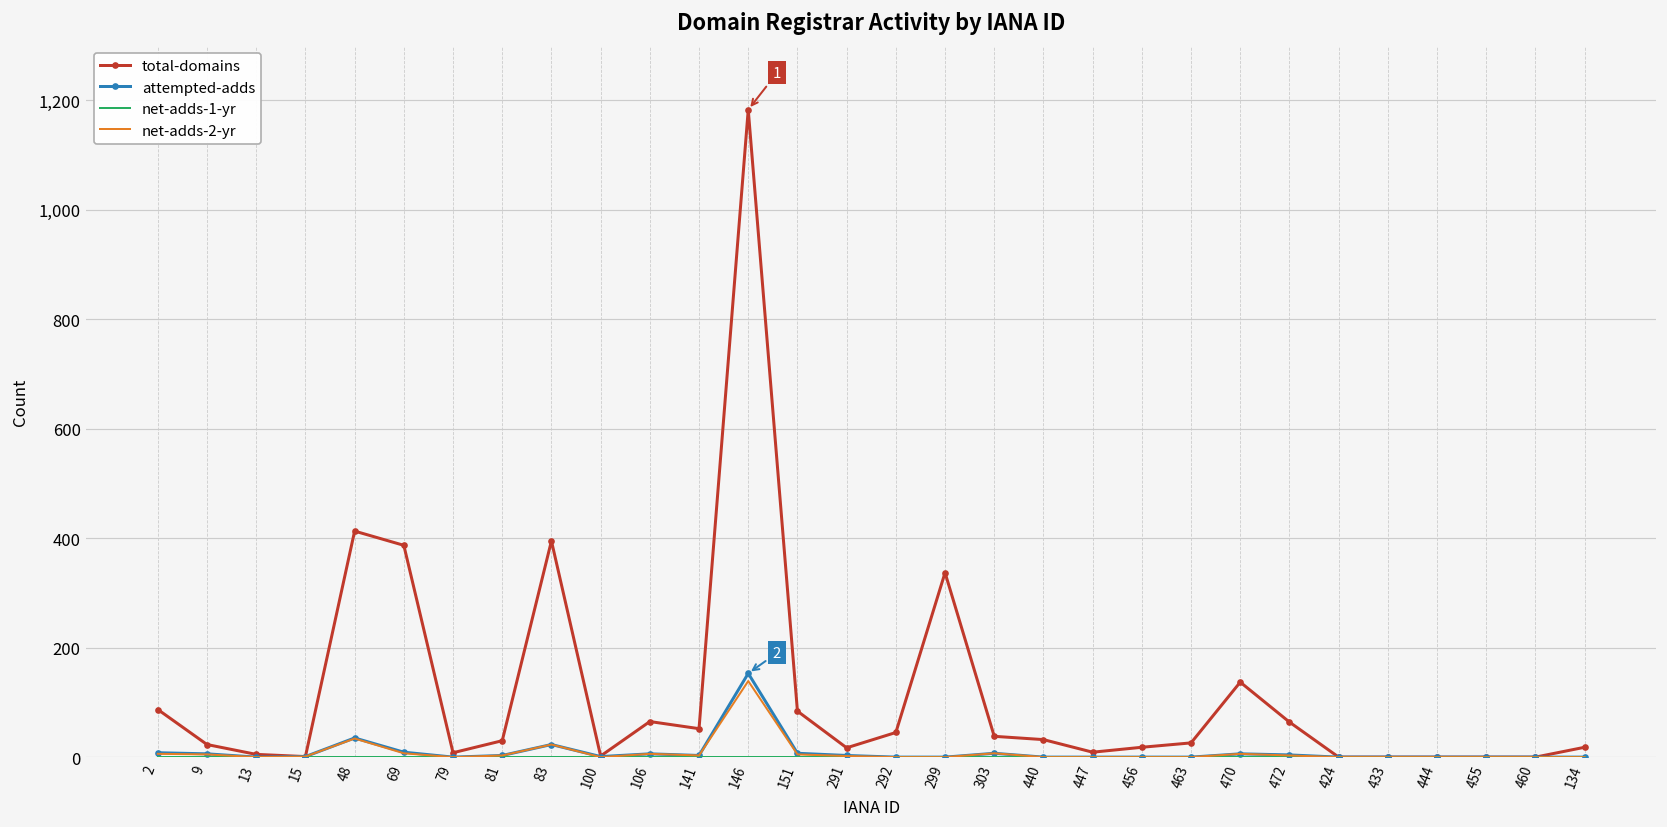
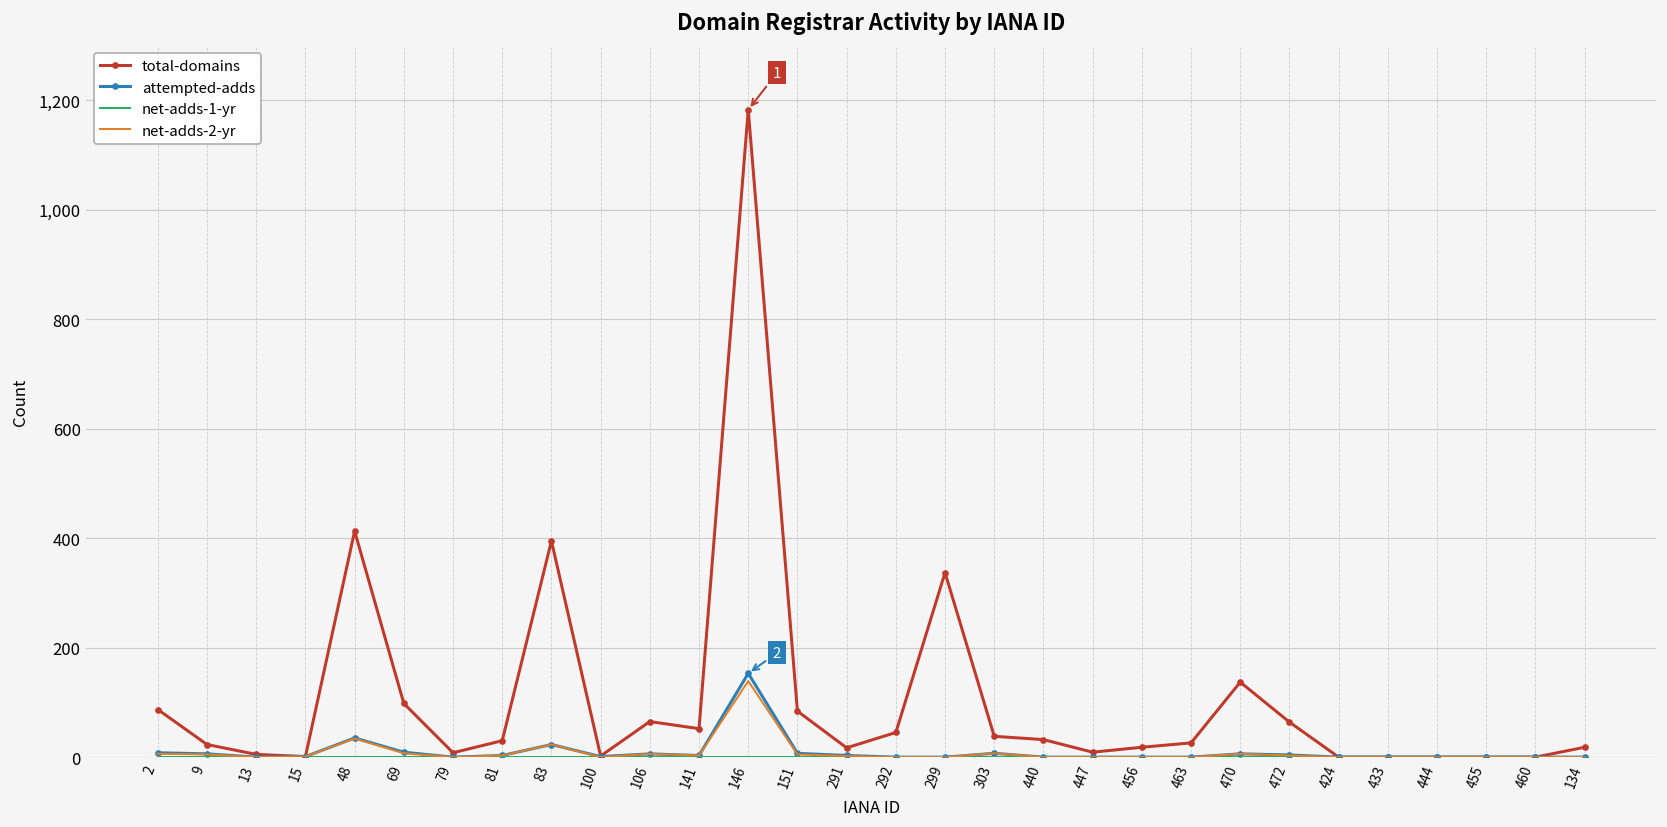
total-domains, 69: 390 -> 100
